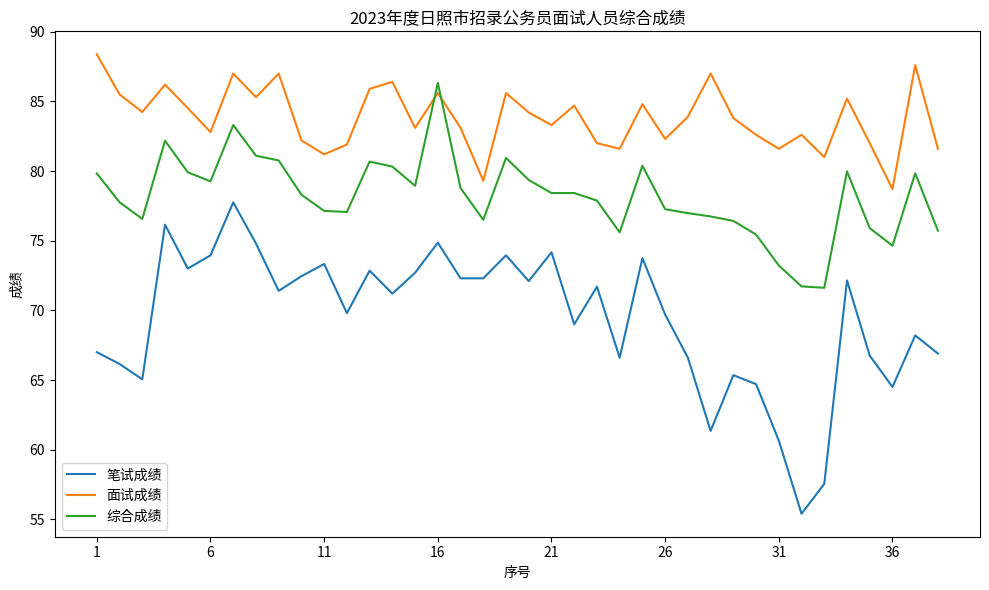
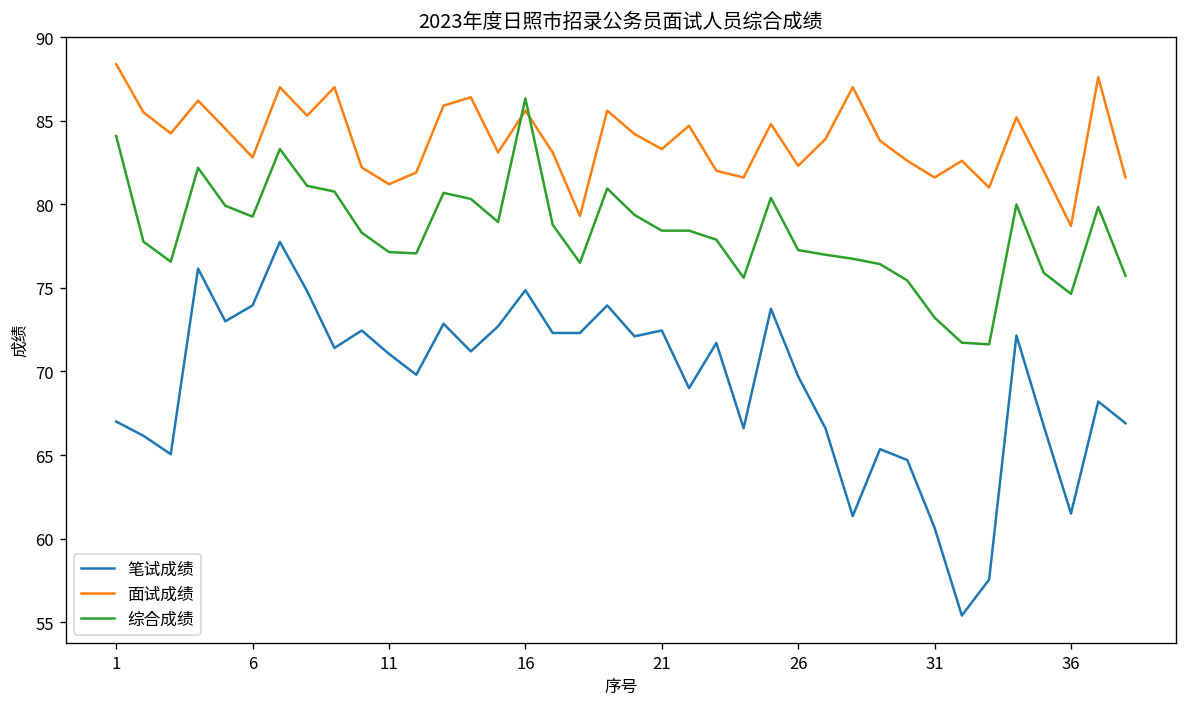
综合成绩, 1: 79.8 -> 84.1
笔试成绩, 11: 73.3 -> 71.1
笔试成绩, 21: 74.2 -> 72.5
笔试成绩, 36: 64.5 -> 61.5
